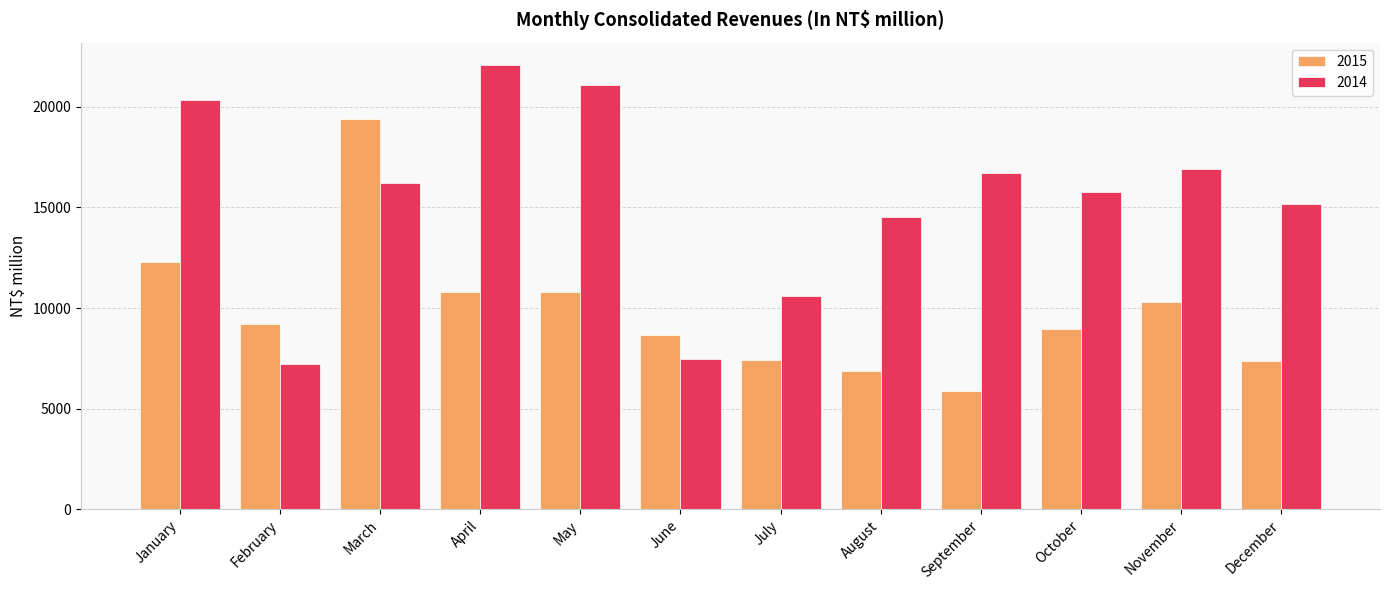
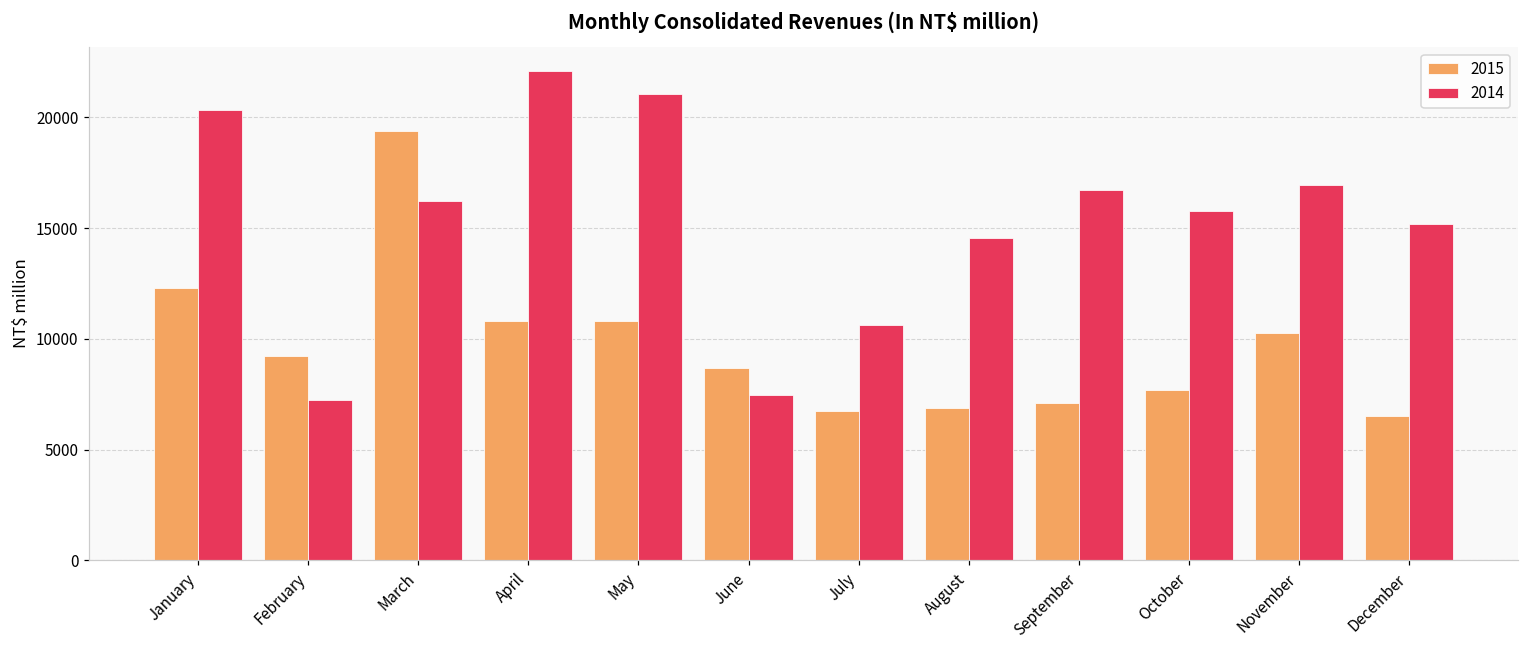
2015, July: 7400 -> 6700
2015, September: 5900 -> 7100
2015, October: 8900 -> 7700
2015, December: 7300 -> 6500
